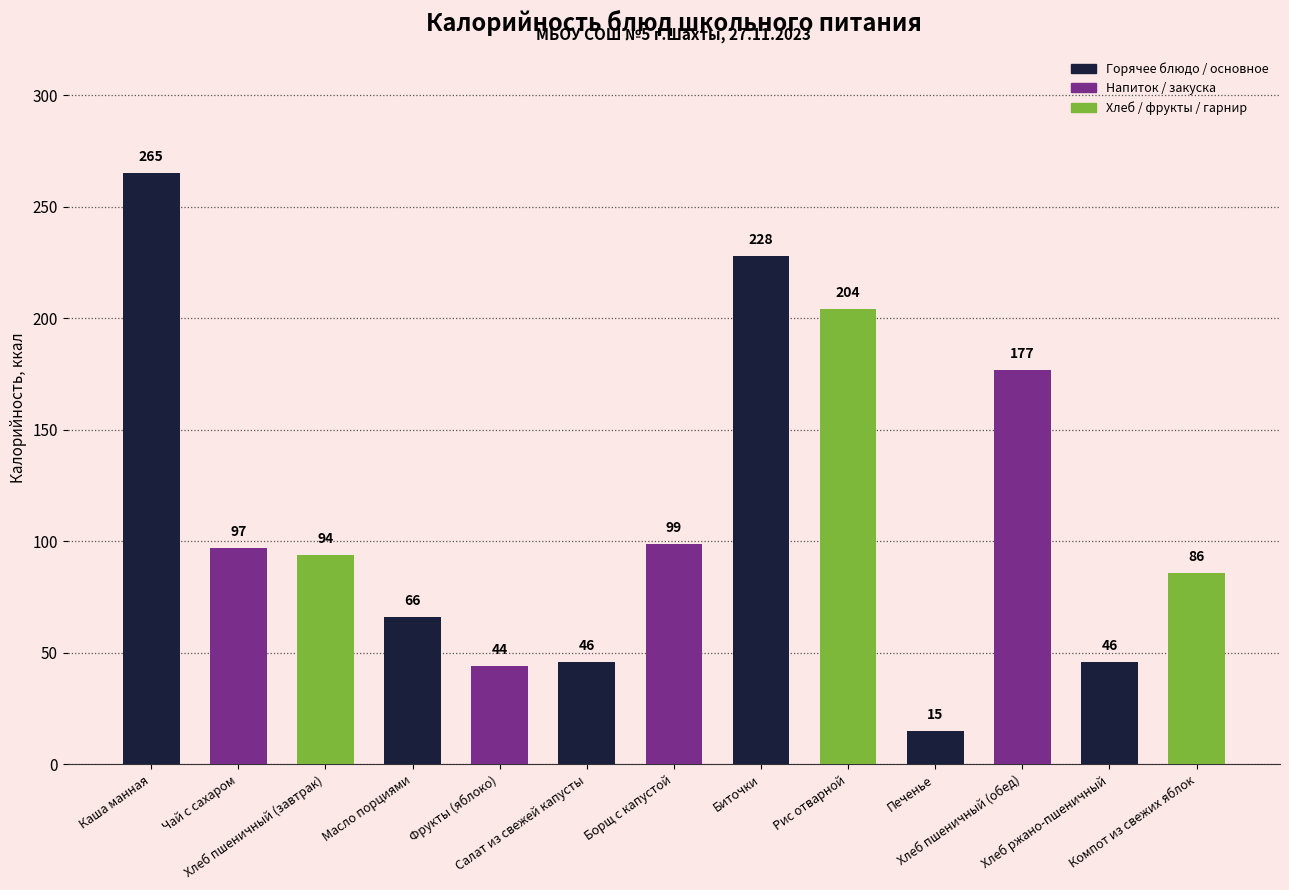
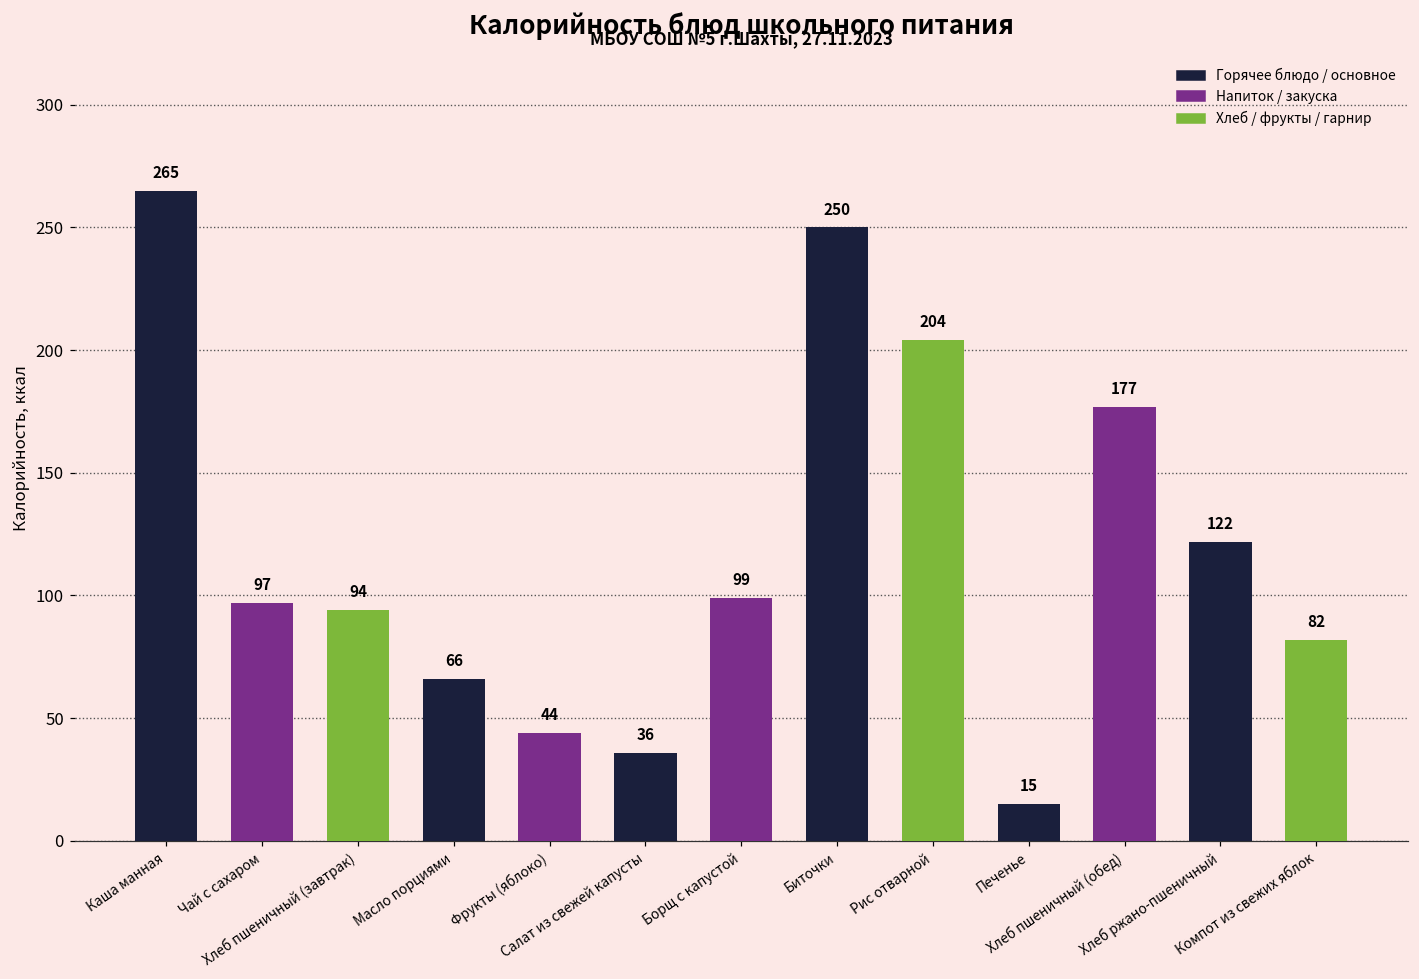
Салат из свежей капусты: 46 -> 36
Биточки: 228 -> 250
Хлеб ржано-пшеничный: 46 -> 122
Компот из свежих яблок: 86 -> 82
